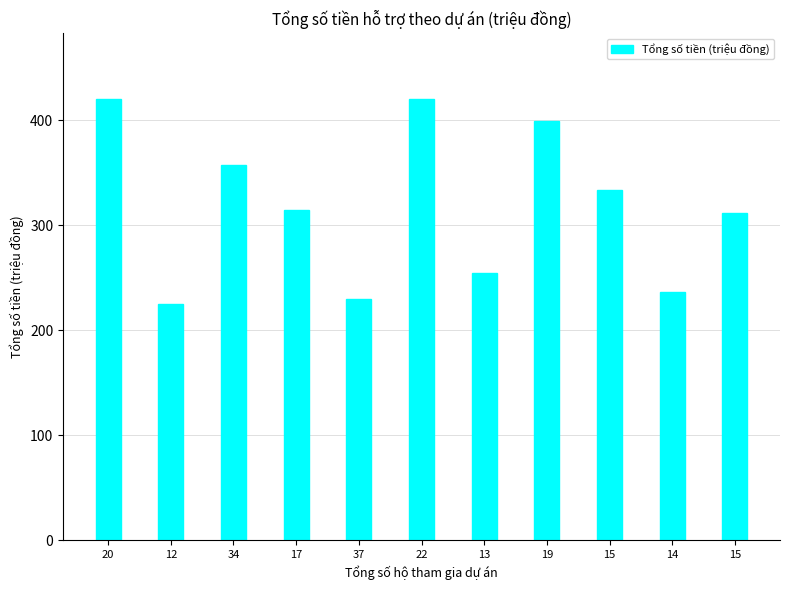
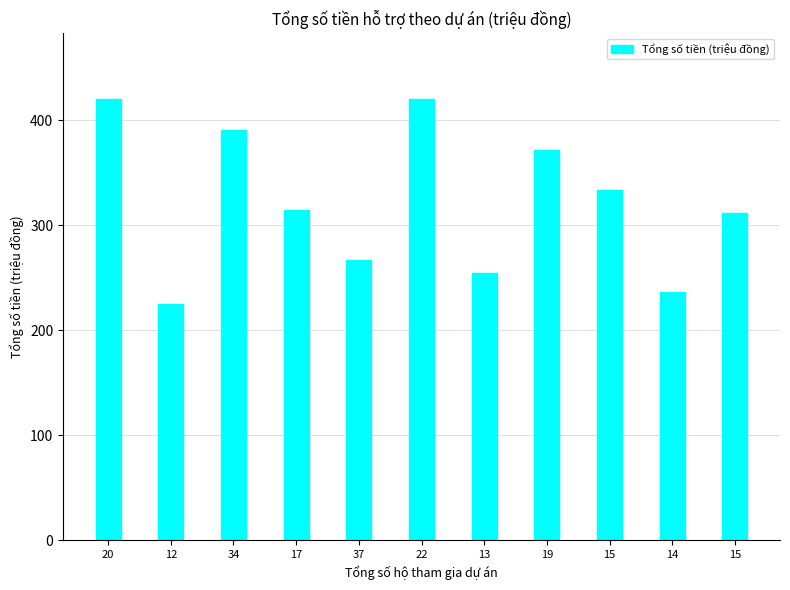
34: 358 -> 391
37: 230 -> 267
19: 399 -> 372
